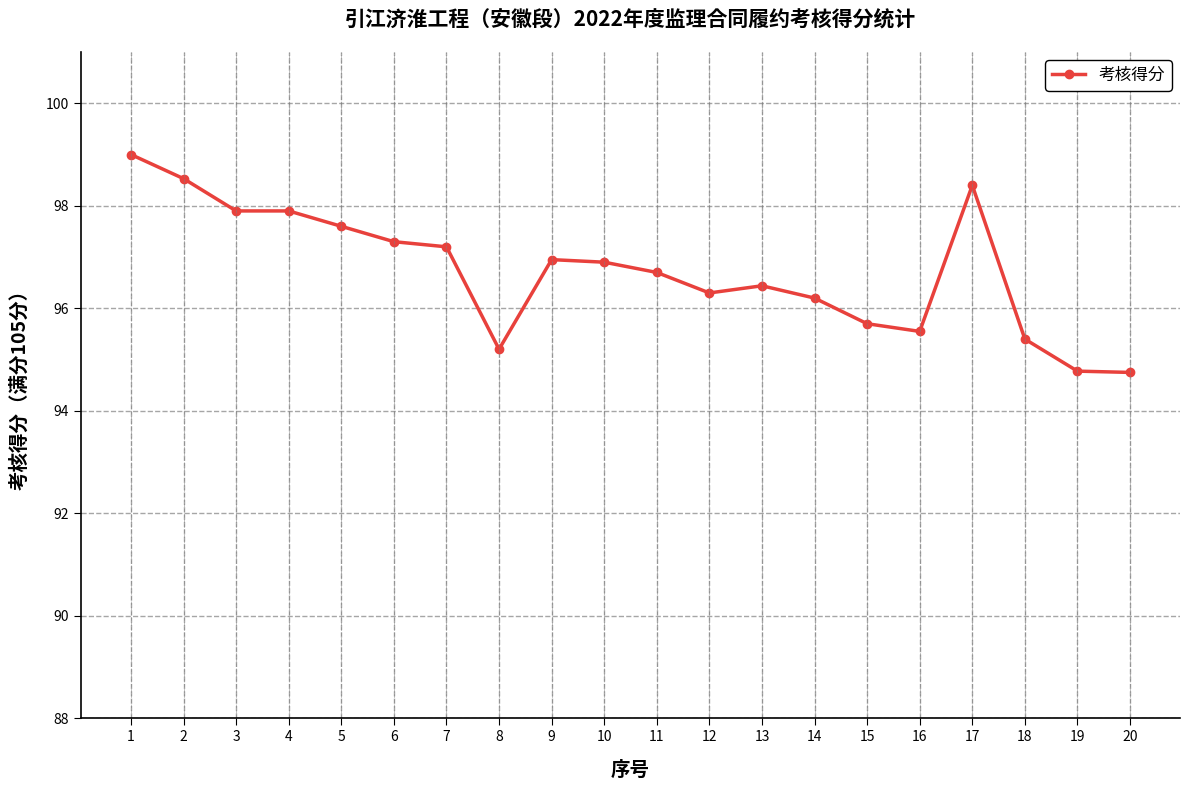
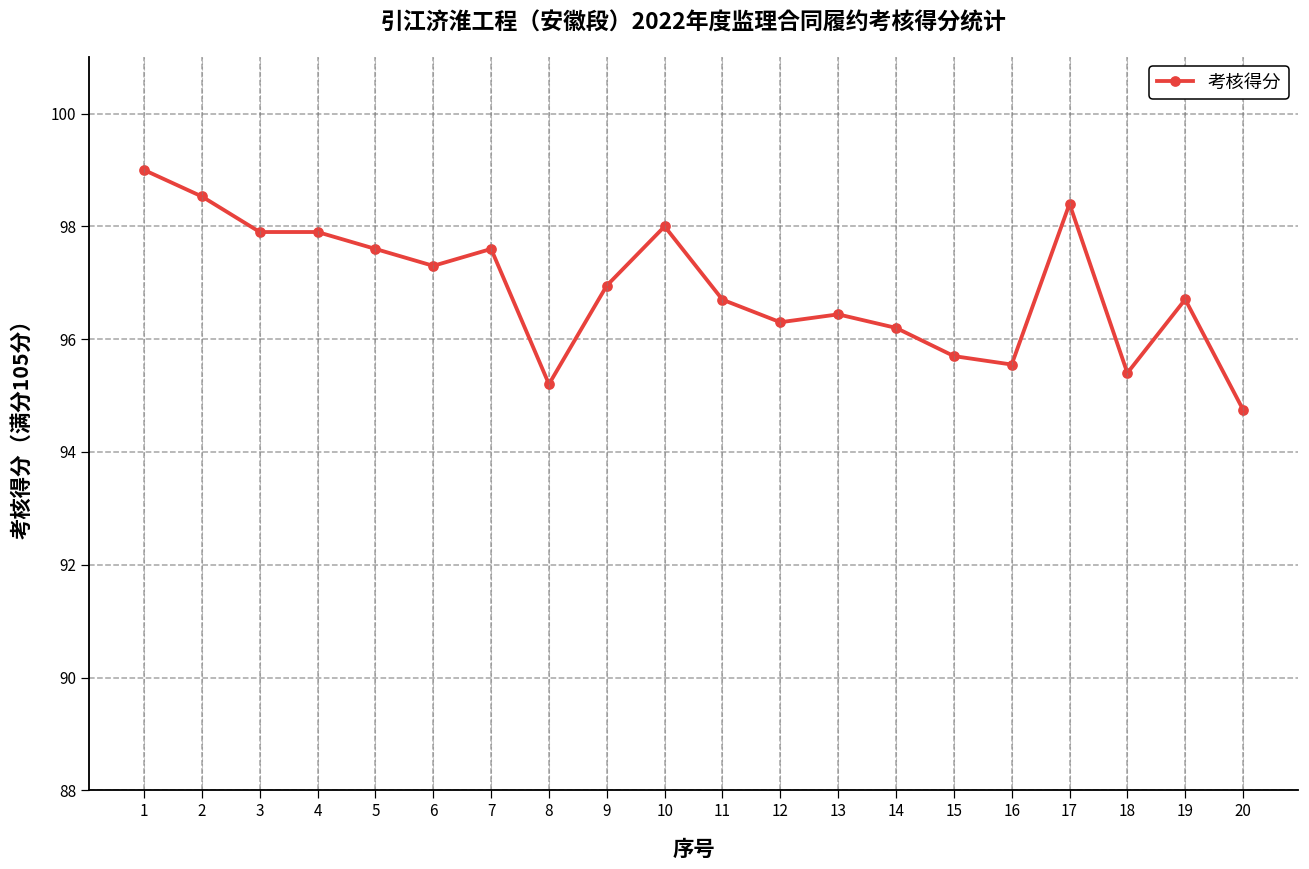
7: 97.2 -> 97.6
10: 96.9 -> 98.0
19: 94.8 -> 96.7
